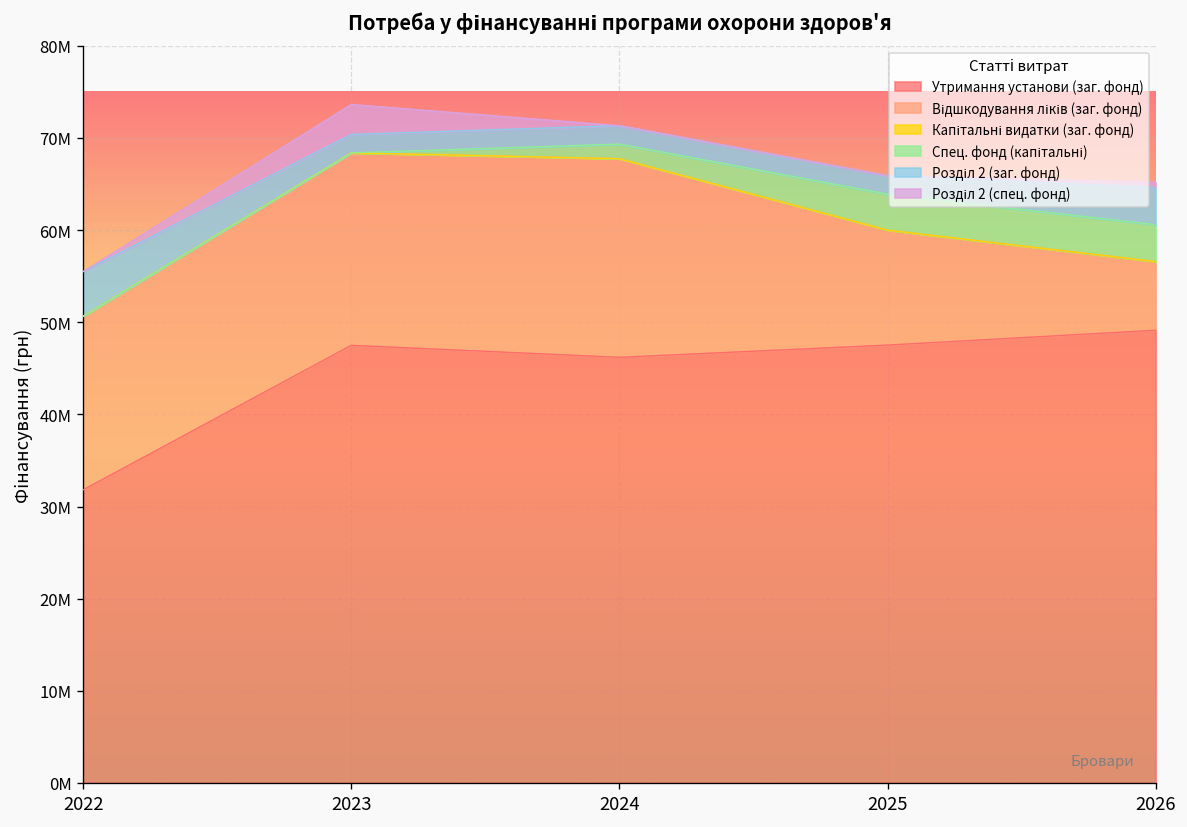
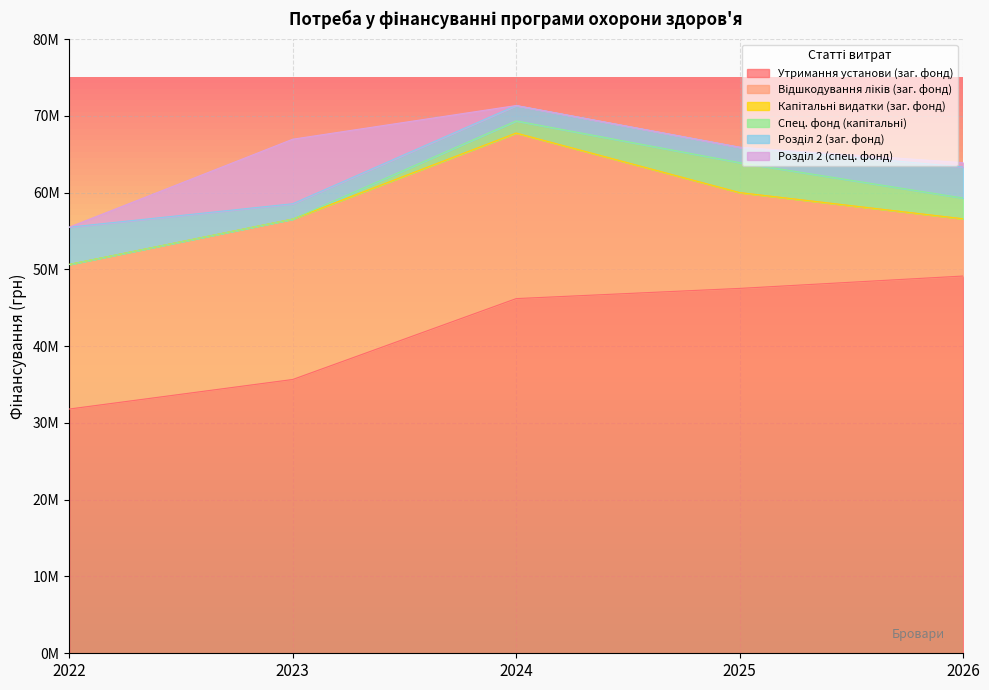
Утримання установи (заг. фонд), 2023: 47000000 -> 36000000
Розділ 2 (спец. фонд), 2023: 3000000 -> 8000000
Спец. фонд (капітальні), 2026: 4000000 -> 3000000
